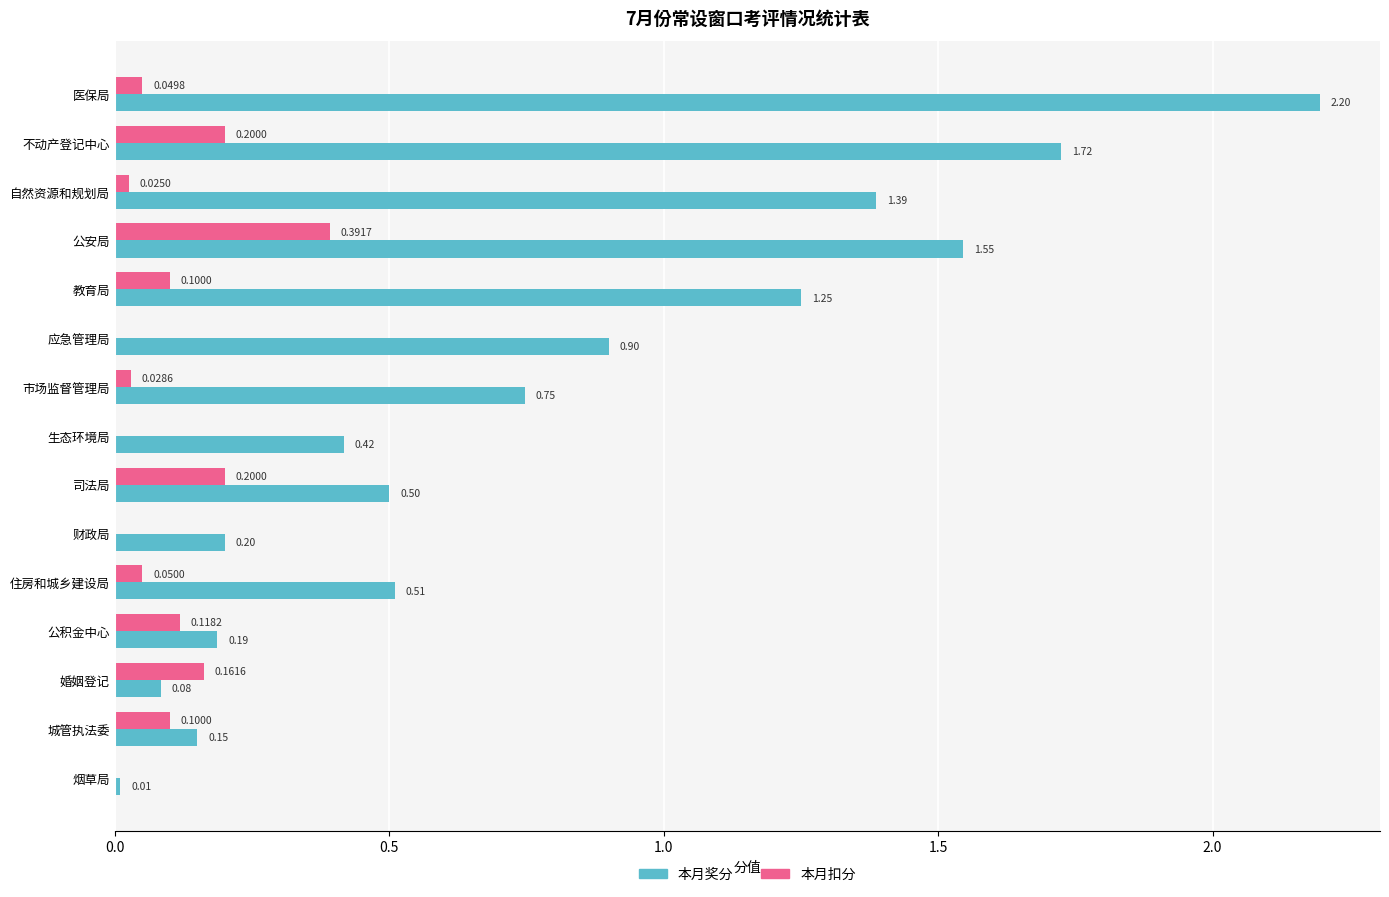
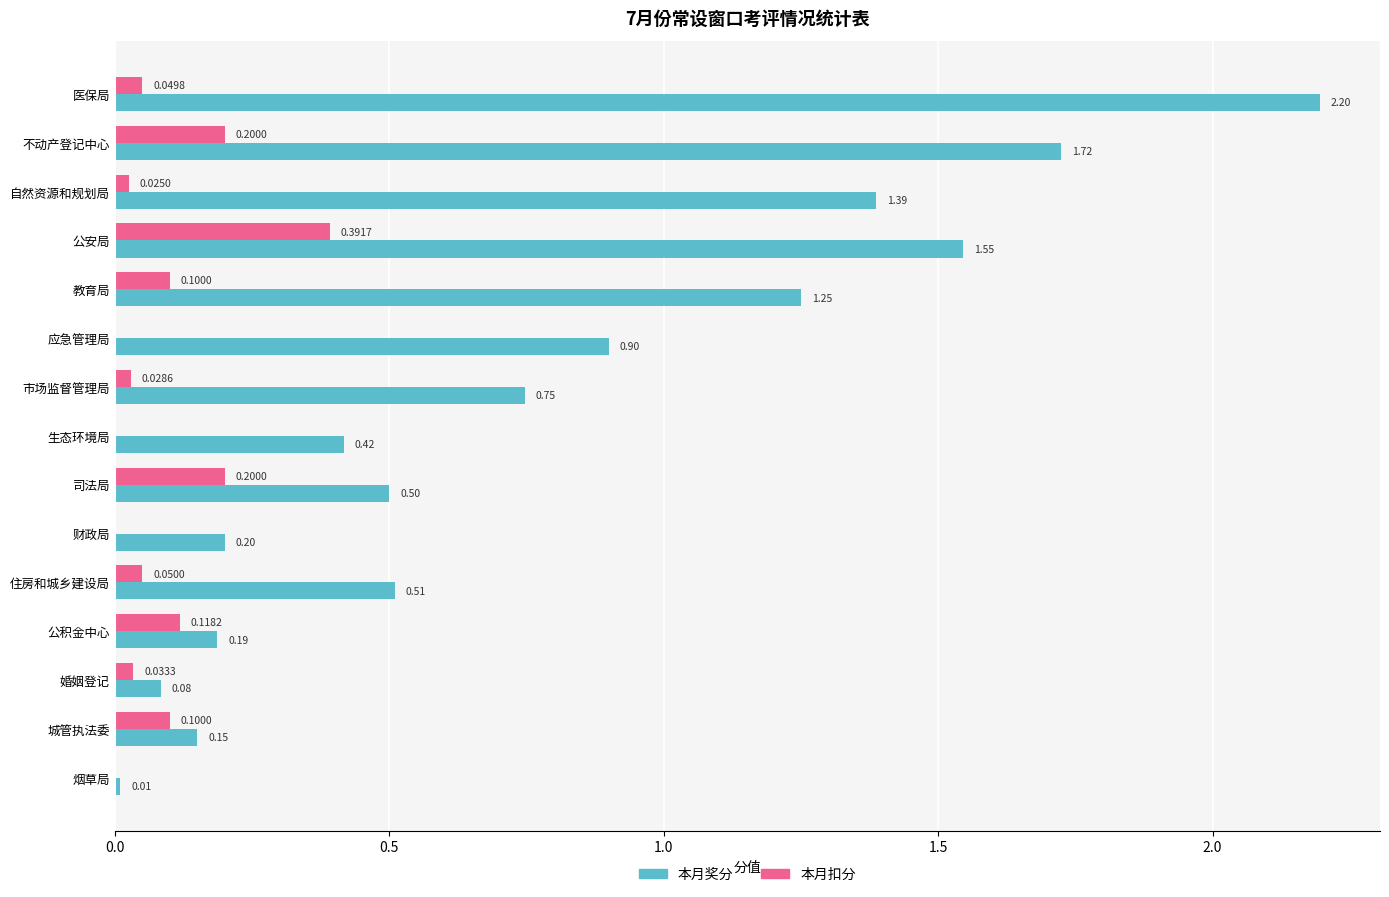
本月扣分, 婚姻登记: 0.1616 -> 0.0333
